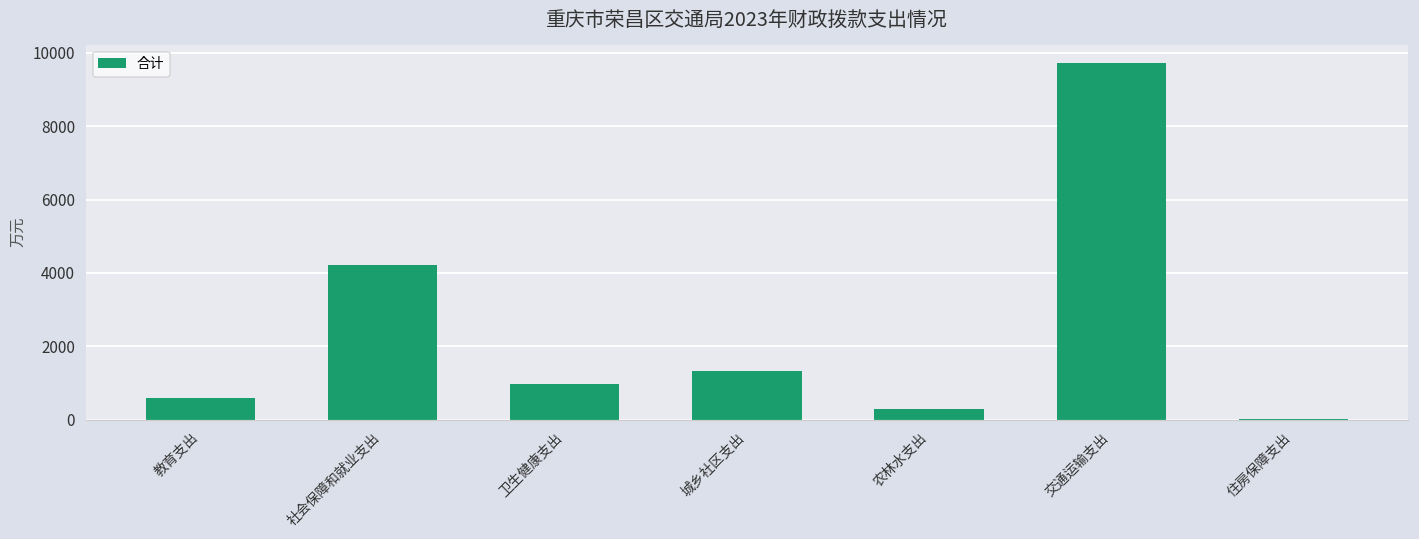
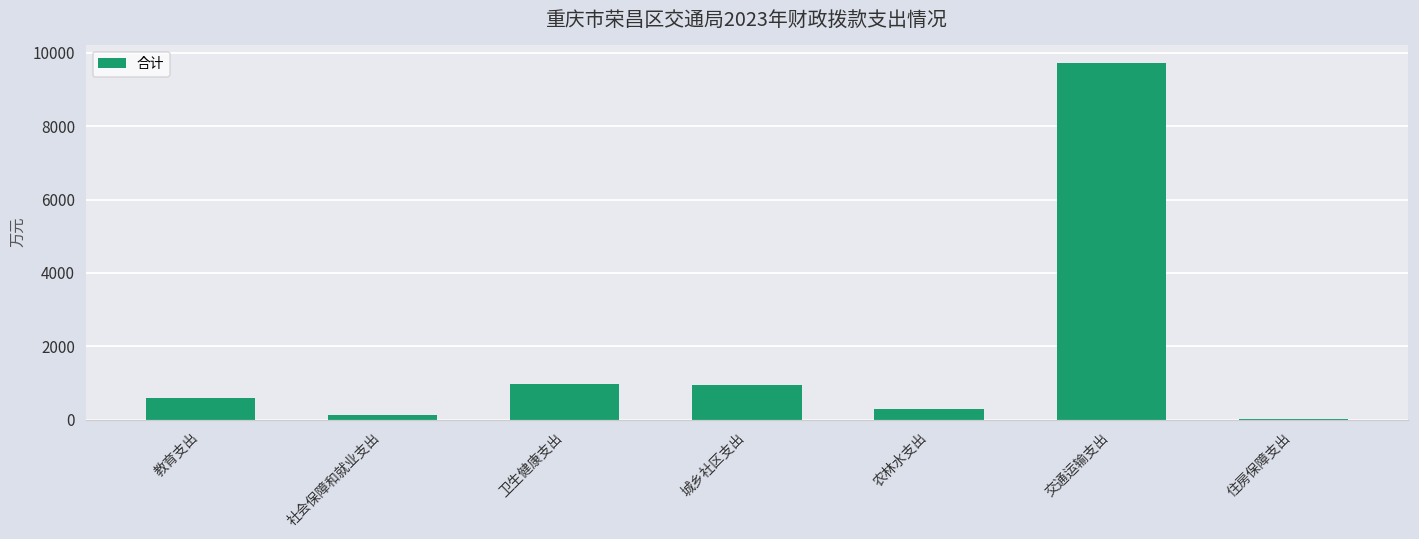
社会保障和就业支出: 4200 -> 100
城乡社区支出: 1300 -> 900
